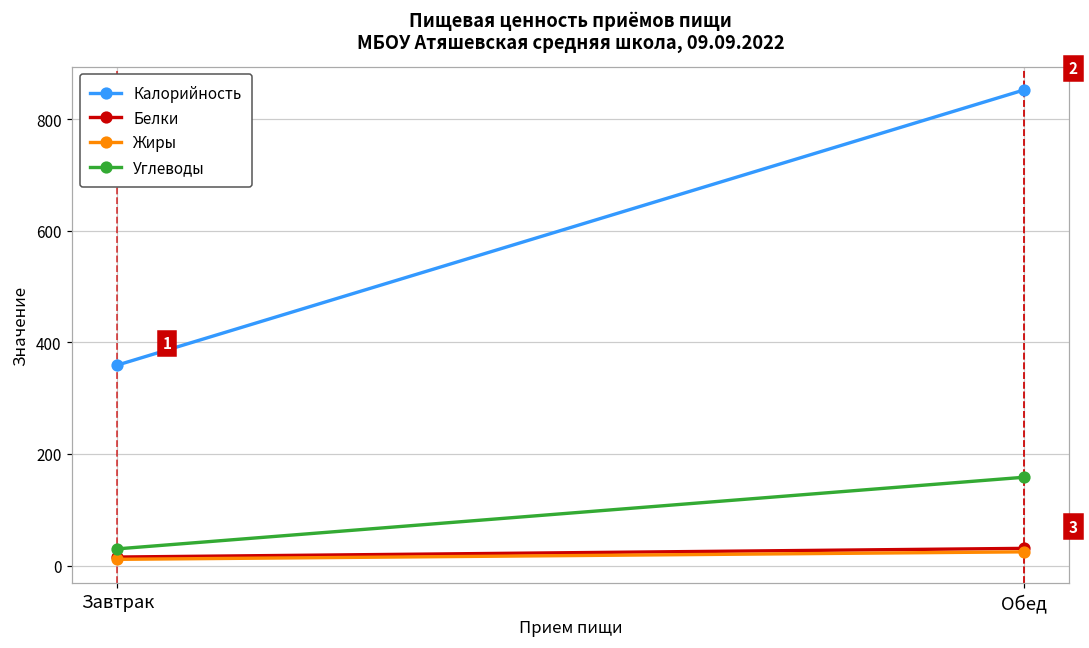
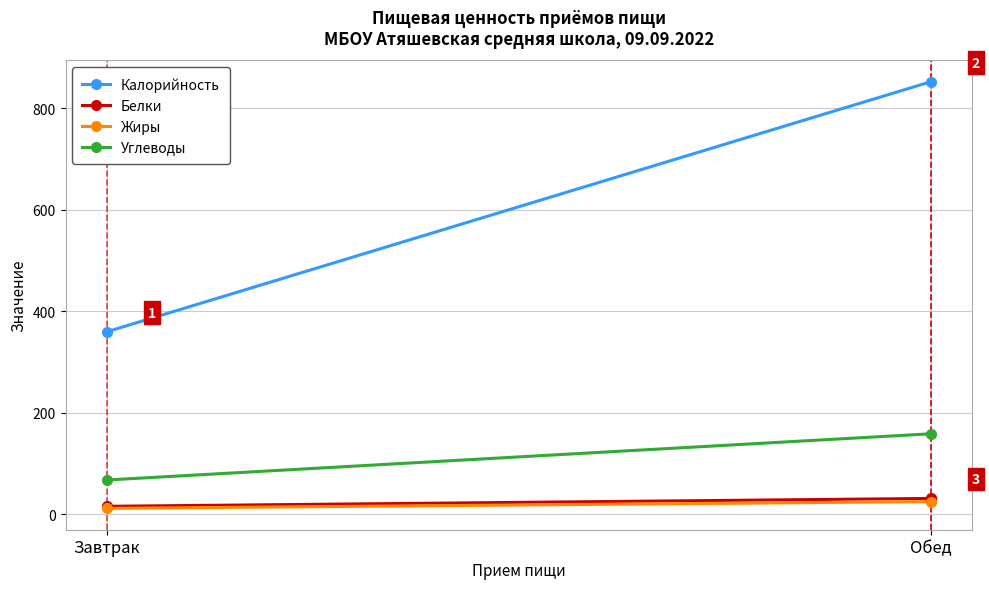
Углеводы, Завтрак: 30 -> 70
